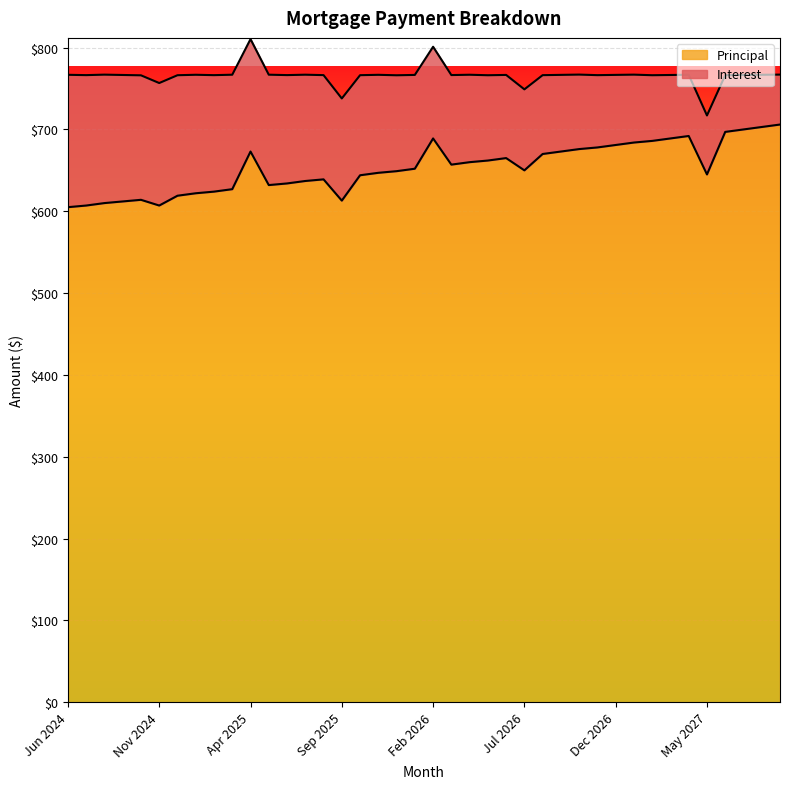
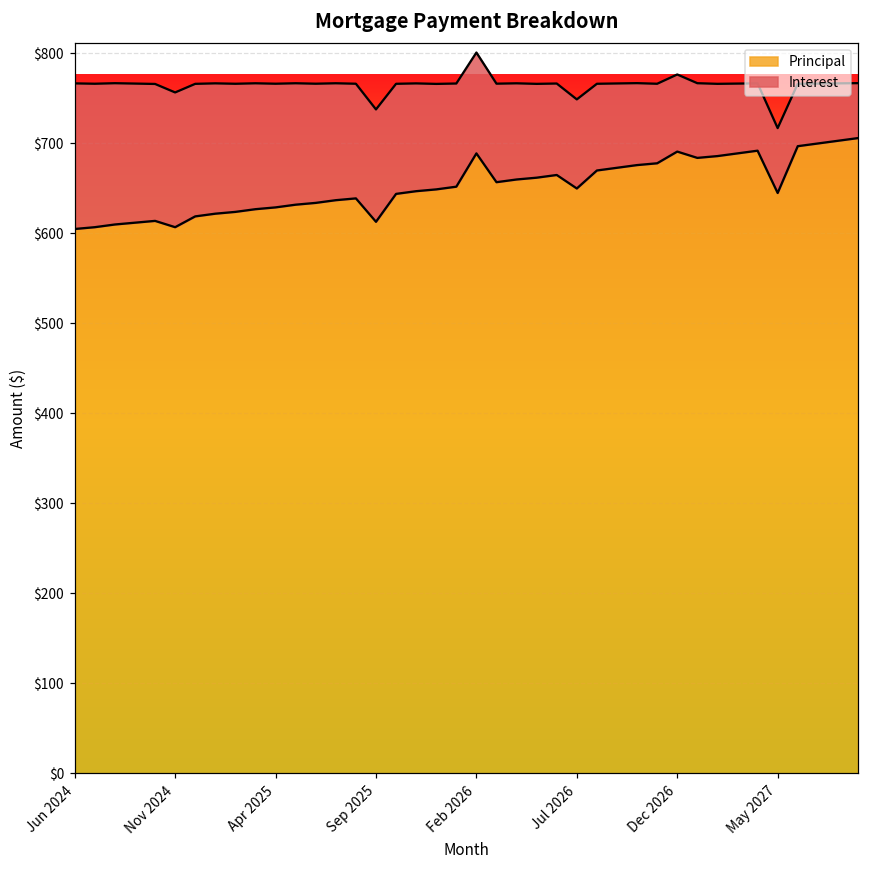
Principal, Apr 2025: $670 -> $630
Principal, Dec 2026: $680 -> $690
